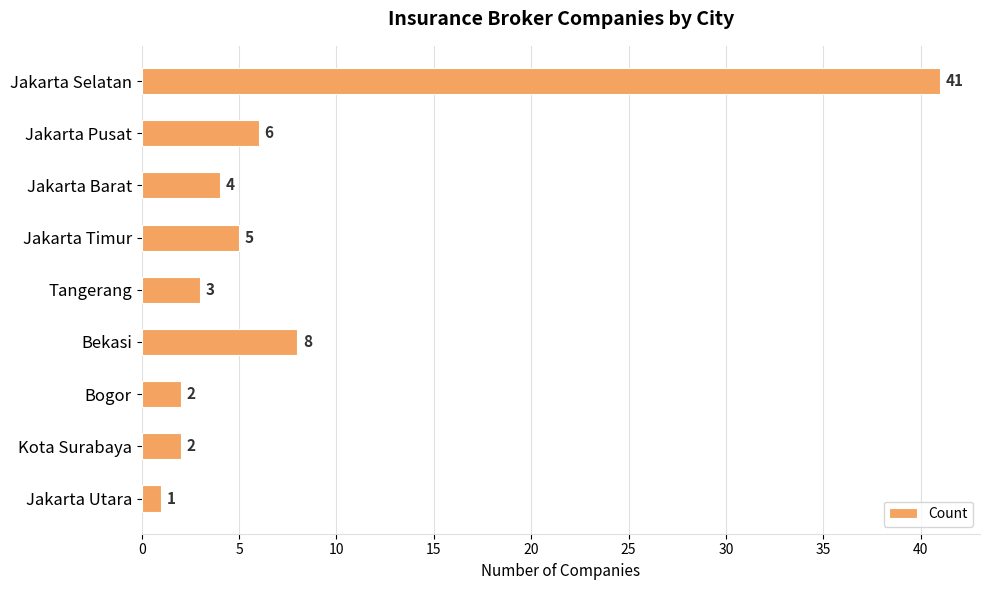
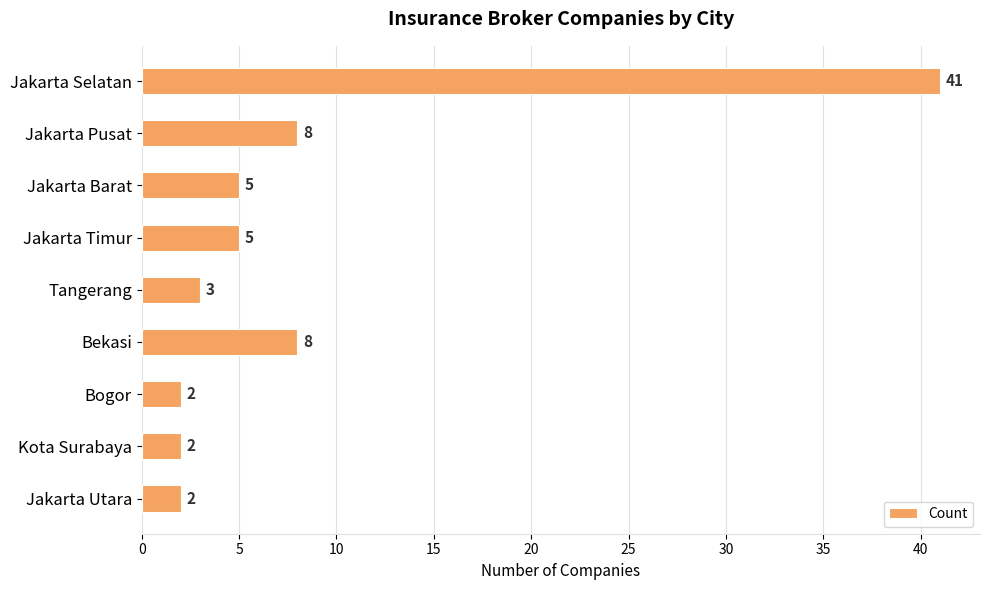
Jakarta Pusat: 6 -> 8
Jakarta Barat: 4 -> 5
Jakarta Utara: 1 -> 2
